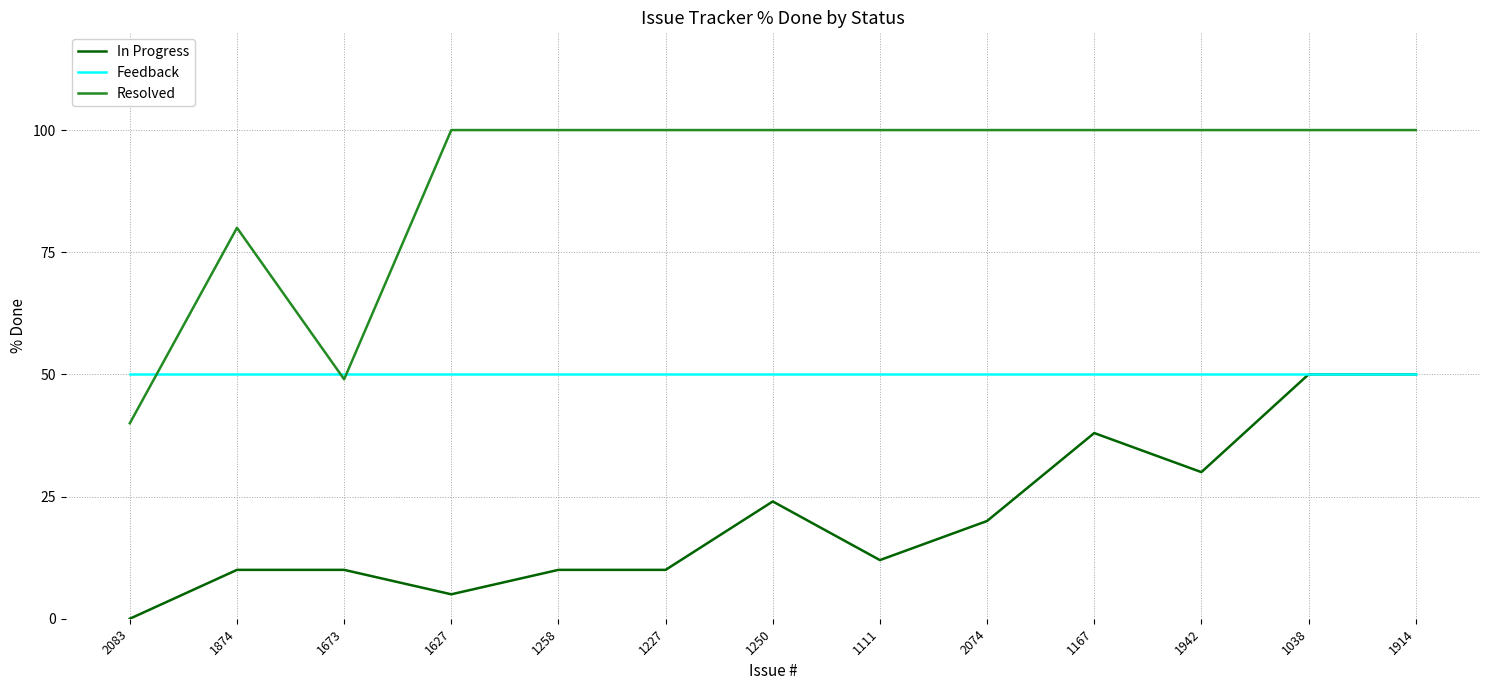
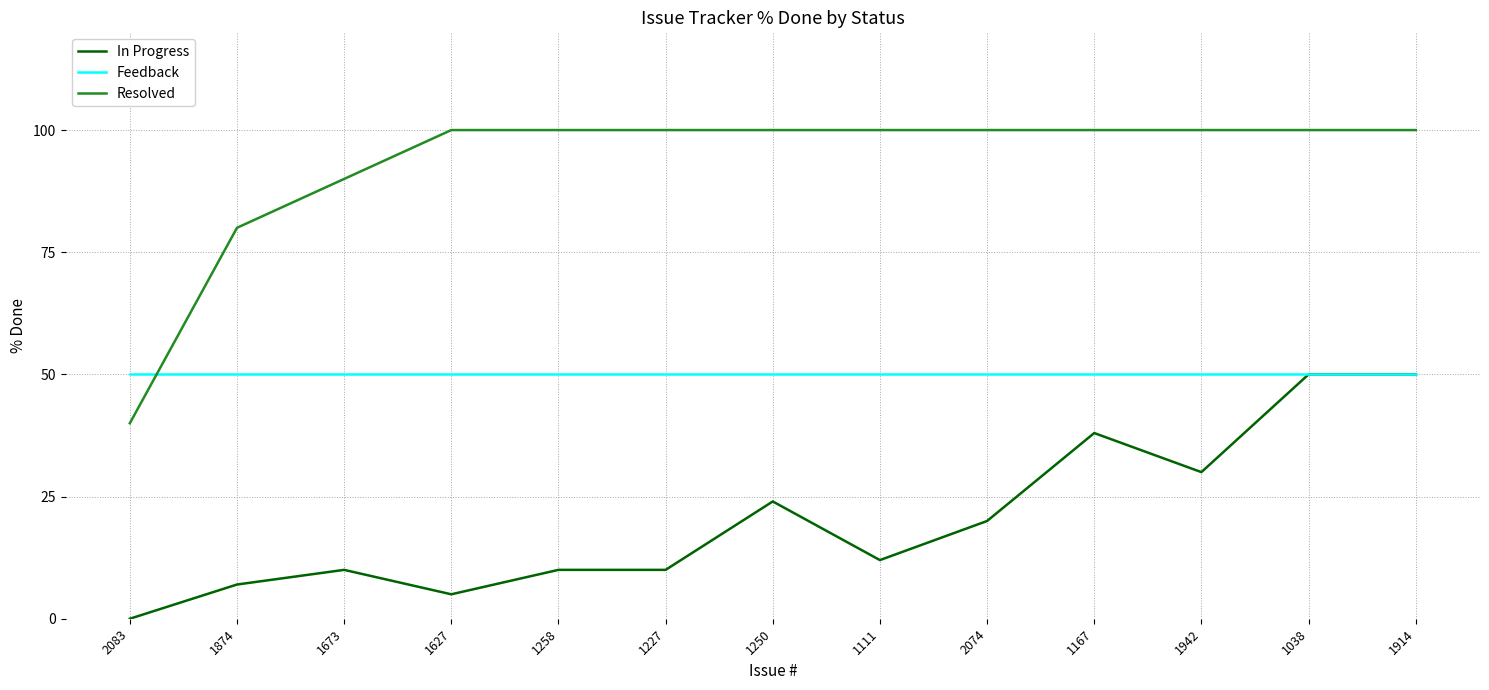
In Progress, 1874: 10 -> 7
Resolved, 1673: 49 -> 90
